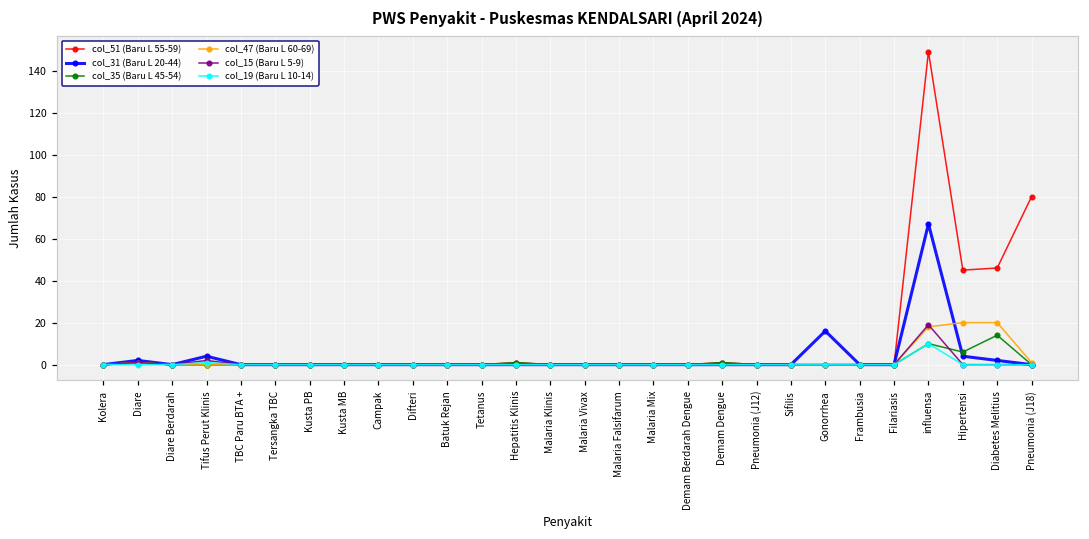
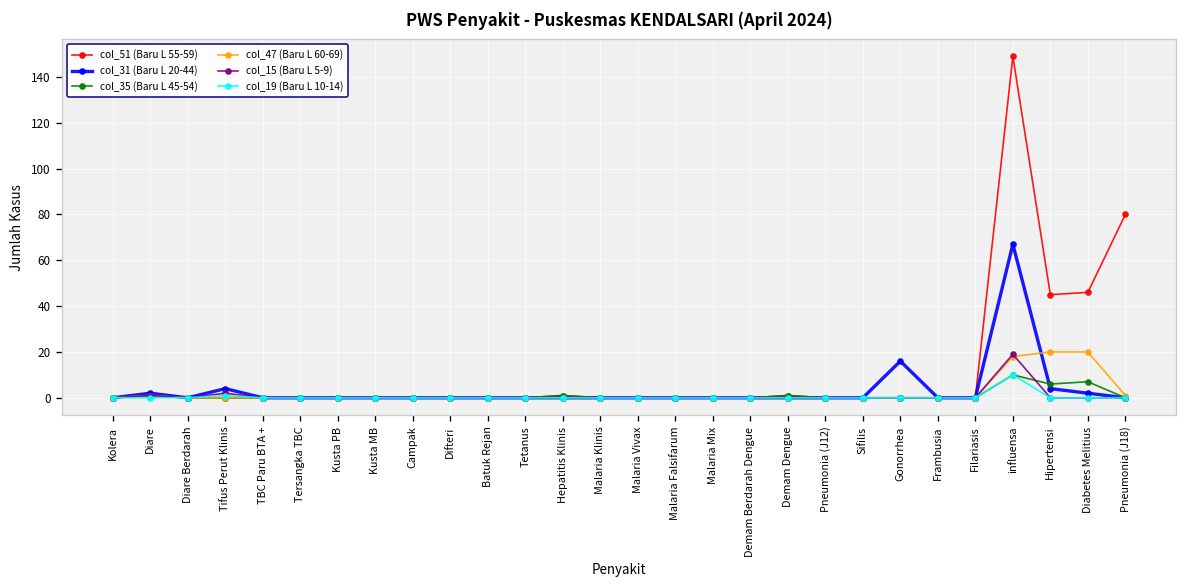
col_35 (Baru L 45-54), Diabetes Melitius: 14 -> 7
